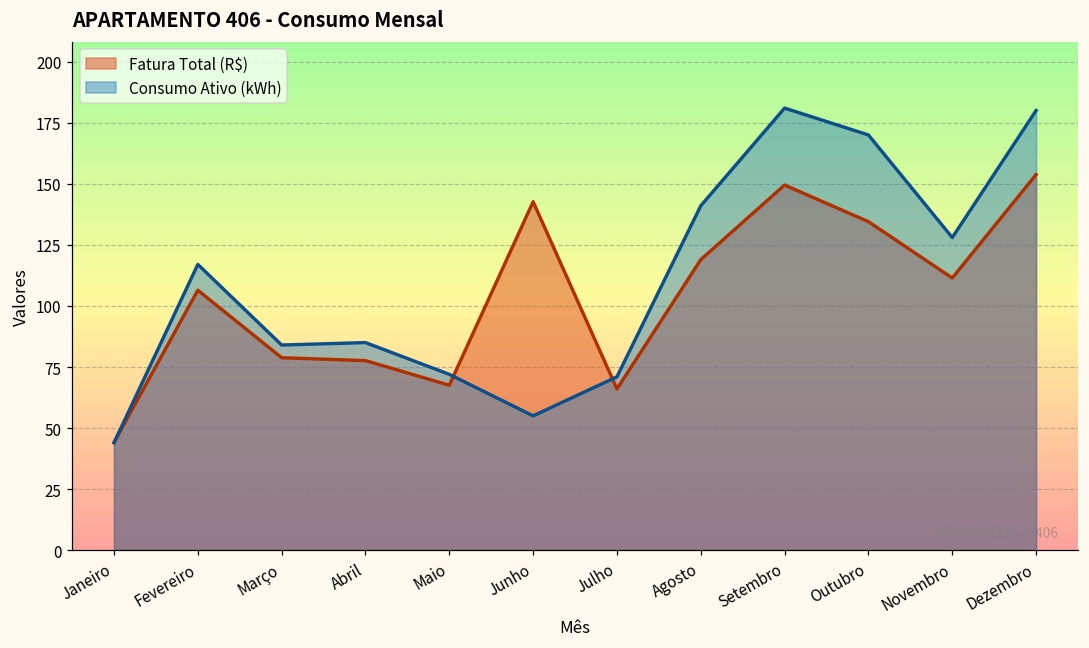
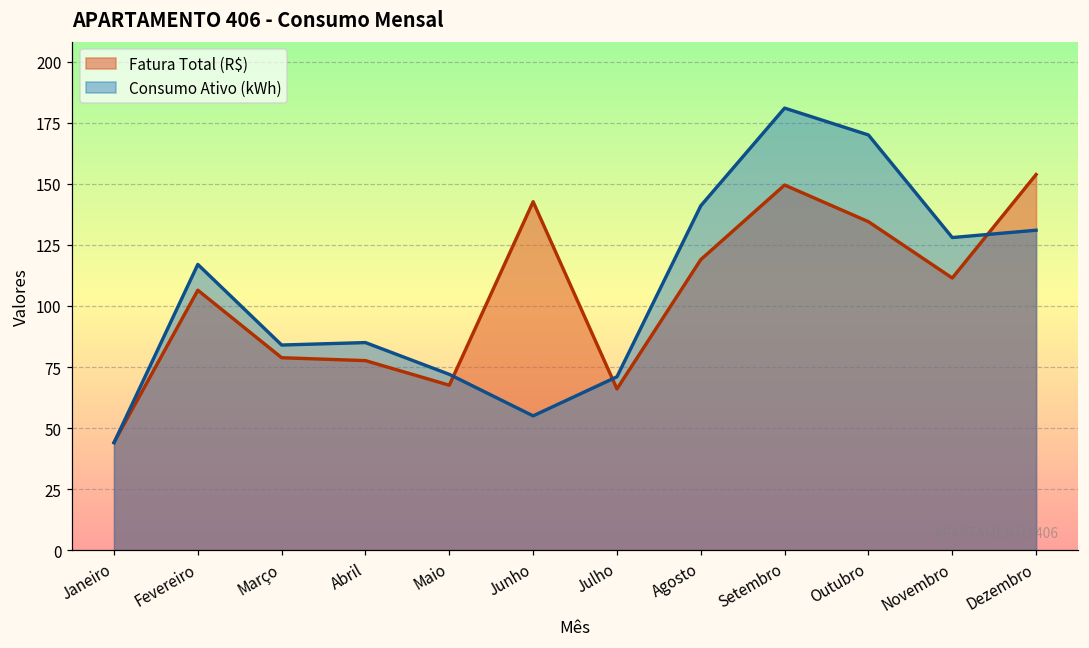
Consumo Ativo (kWh), Dezembro: 180 -> 131
